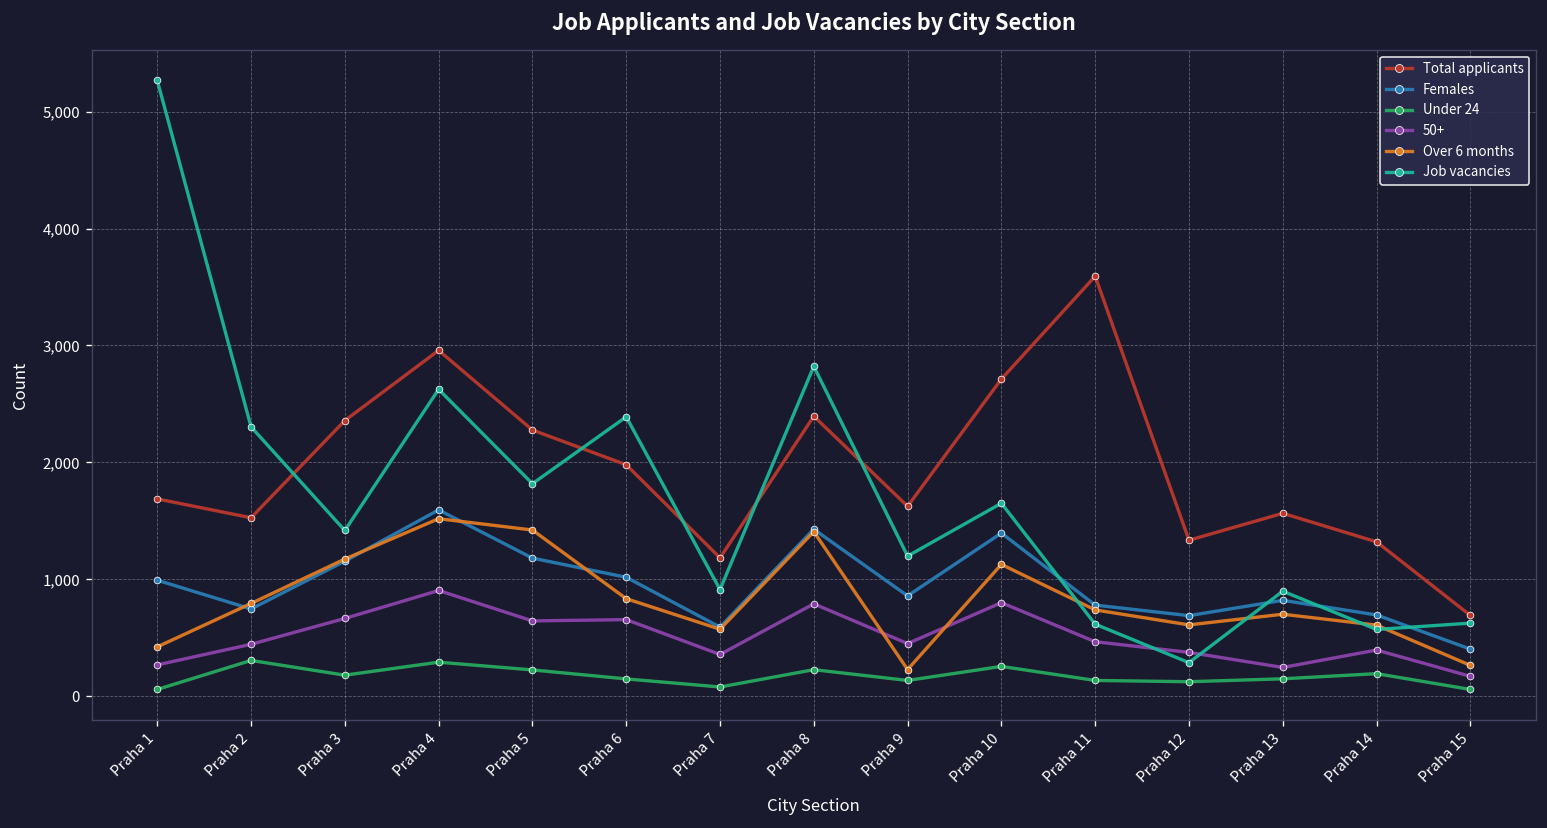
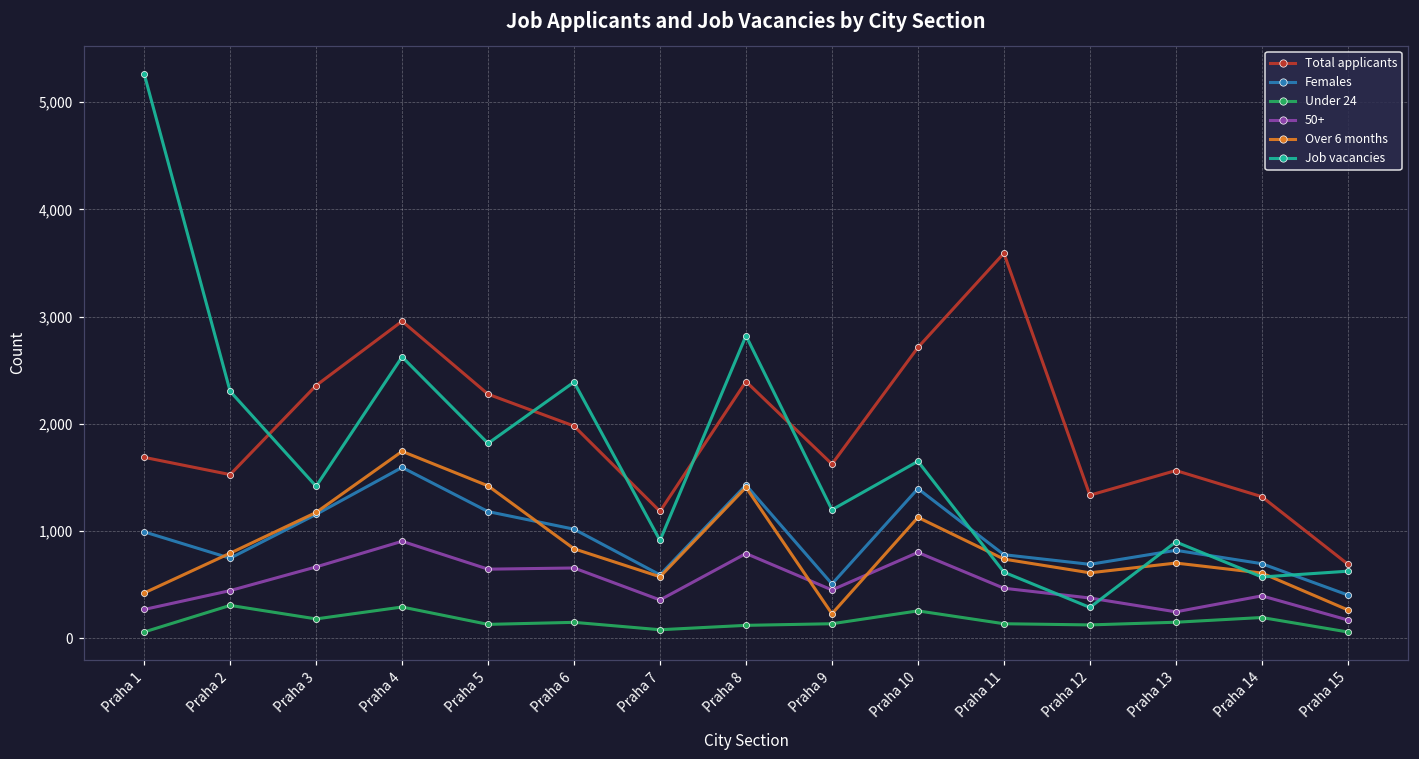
Over 6 months, Praha 4: 1,500 -> 1,700
Under 24, Praha 5: 200 -> 100
Under 24, Praha 8: 200 -> 100
Females, Praha 9: 900 -> 500
